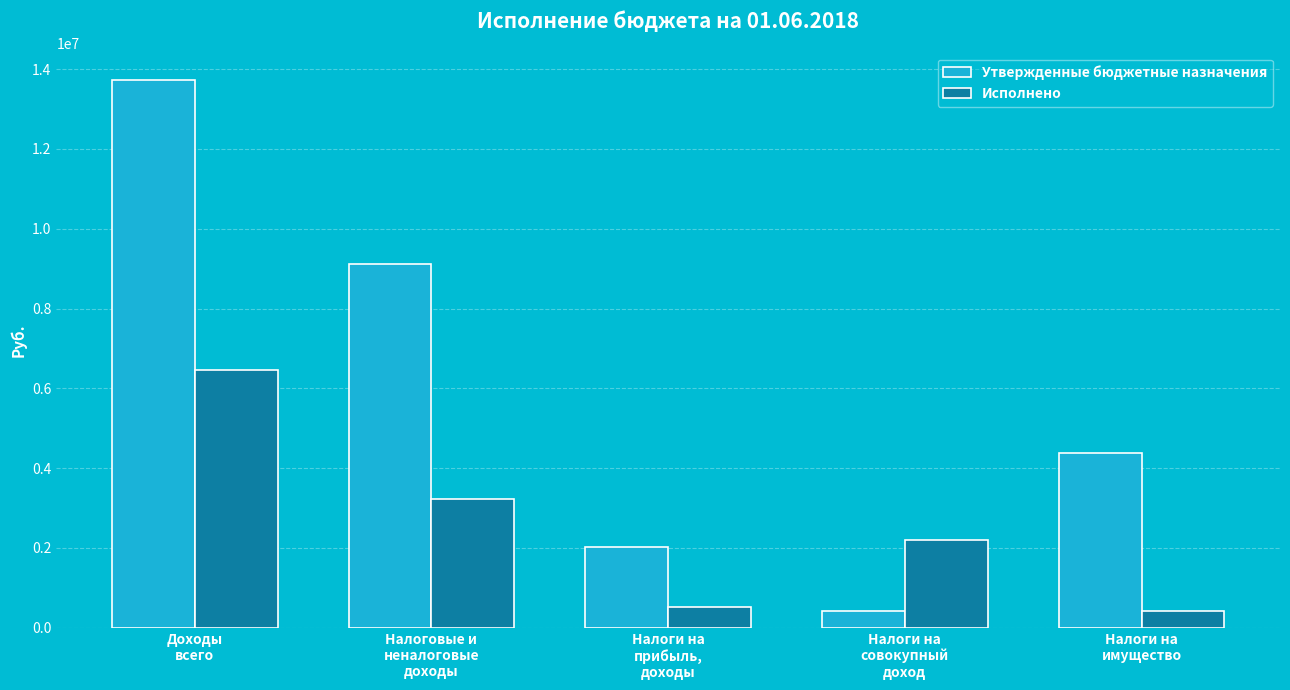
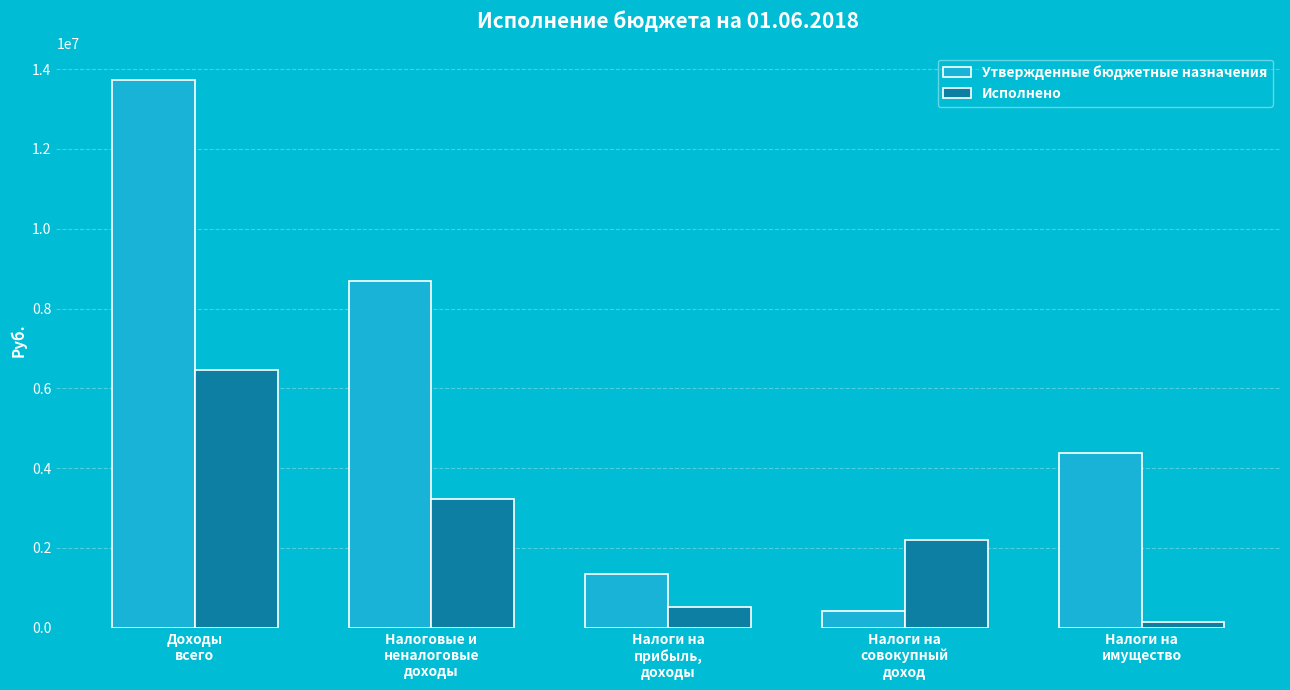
Утвержденные бюджетные назначения, Налоговые и неналоговые доходы: 9100000 -> 8700000
Утвержденные бюджетные назначения, Налоги на прибыль, доходы: 2000000 -> 1400000
Исполнено, Налоги на имущество: 400000 -> 200000
